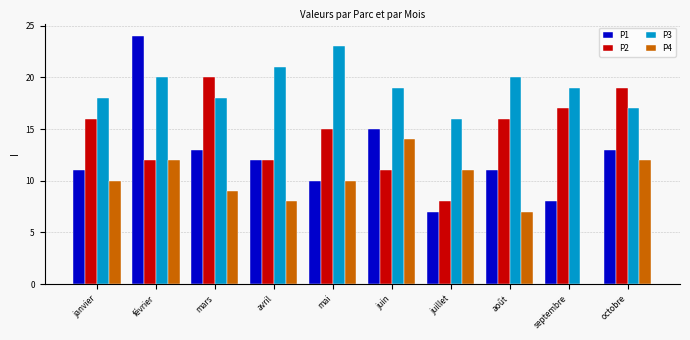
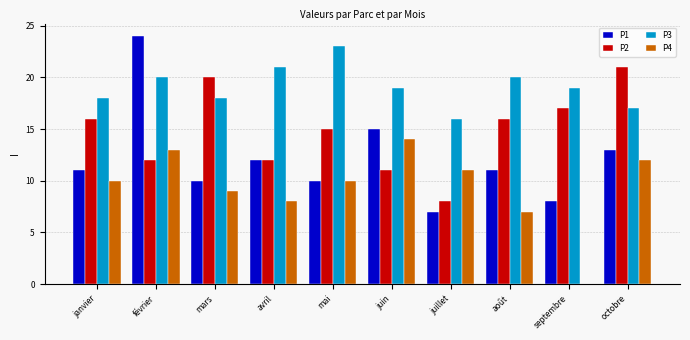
P4, février: 12 -> 13
P1, mars: 13 -> 10
P2, octobre: 19 -> 21
